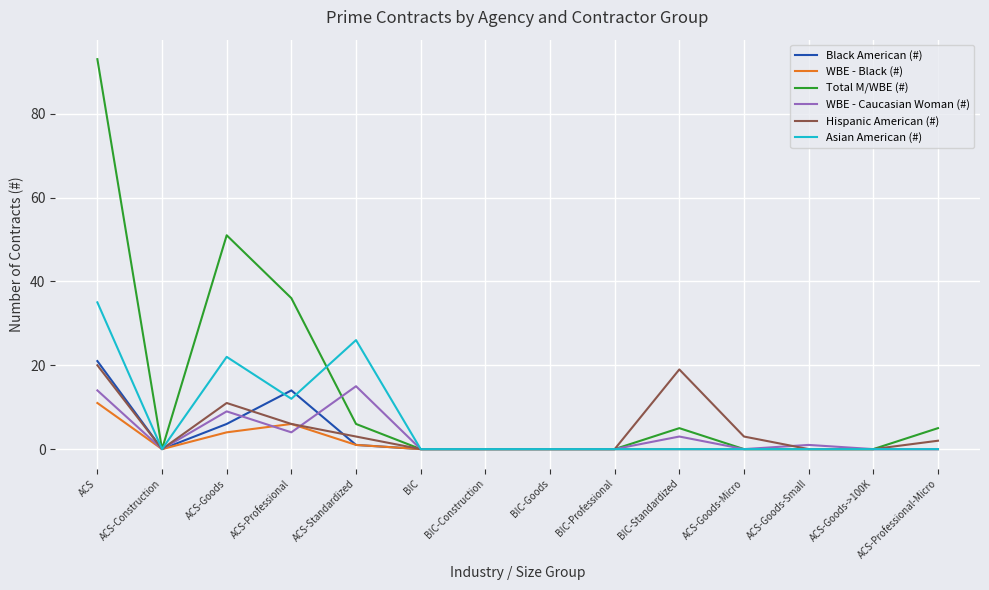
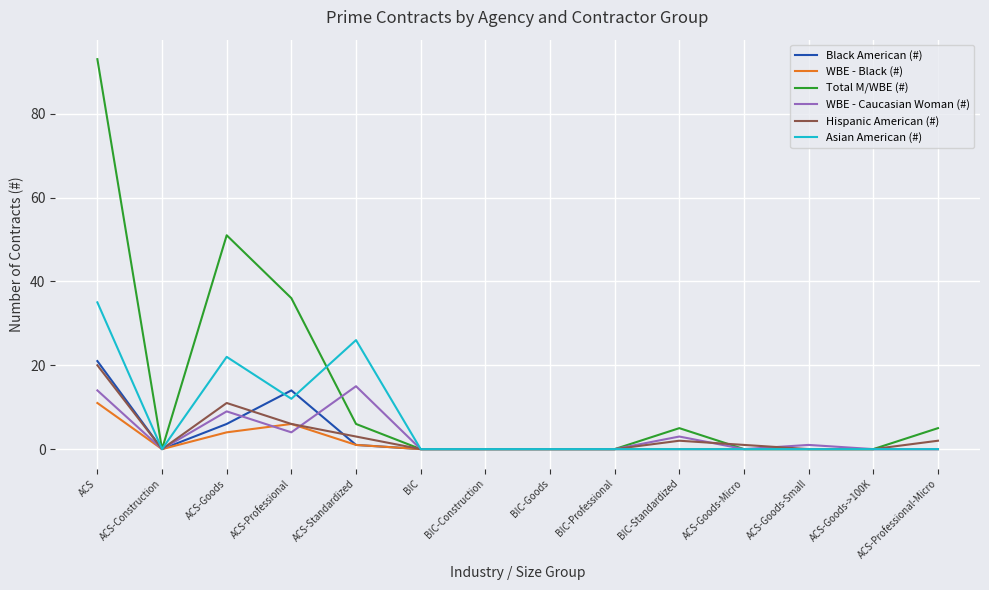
Hispanic American (#), BIC-Standardized: 19 -> 2
Hispanic American (#), ACS-Goods-Micro: 3 -> 1
